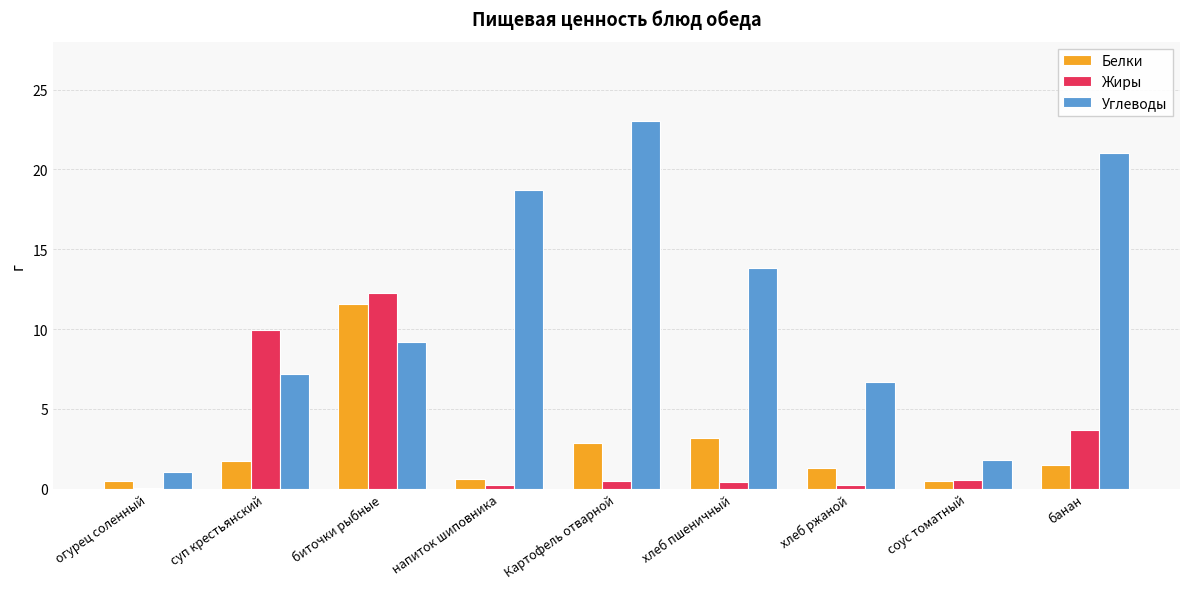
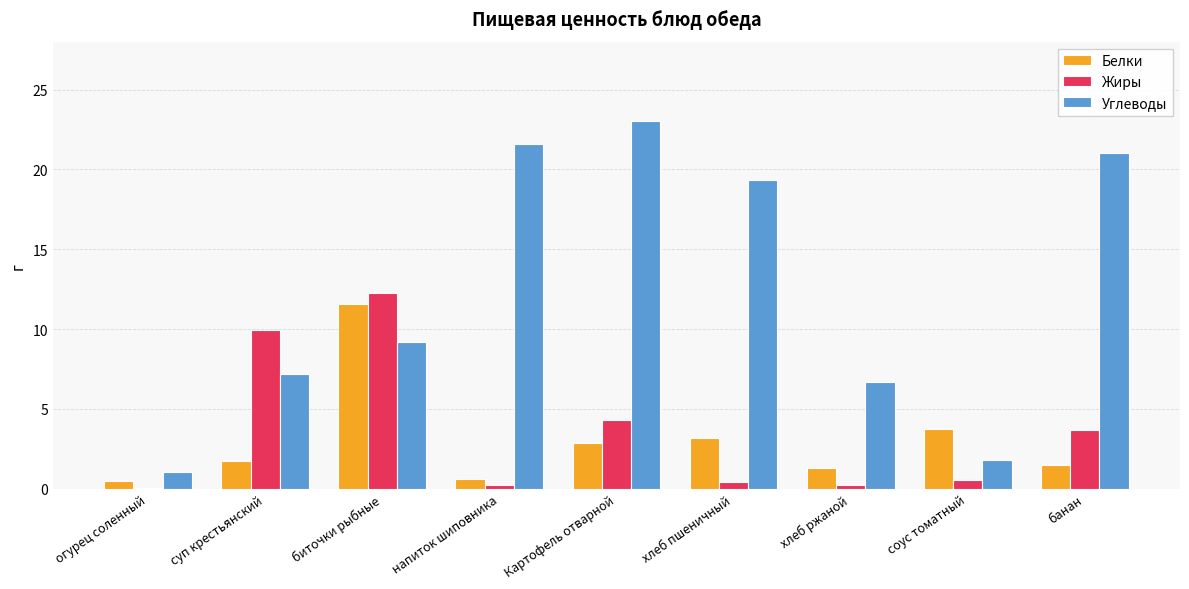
Углеводы, напиток шиповника: 18.7 -> 21.6
Жиры, Картофель отварной: 0.5 -> 4.3
Углеводы, хлеб пшеничный: 13.8 -> 19.3
Белки, соус томатный: 0.5 -> 3.7
